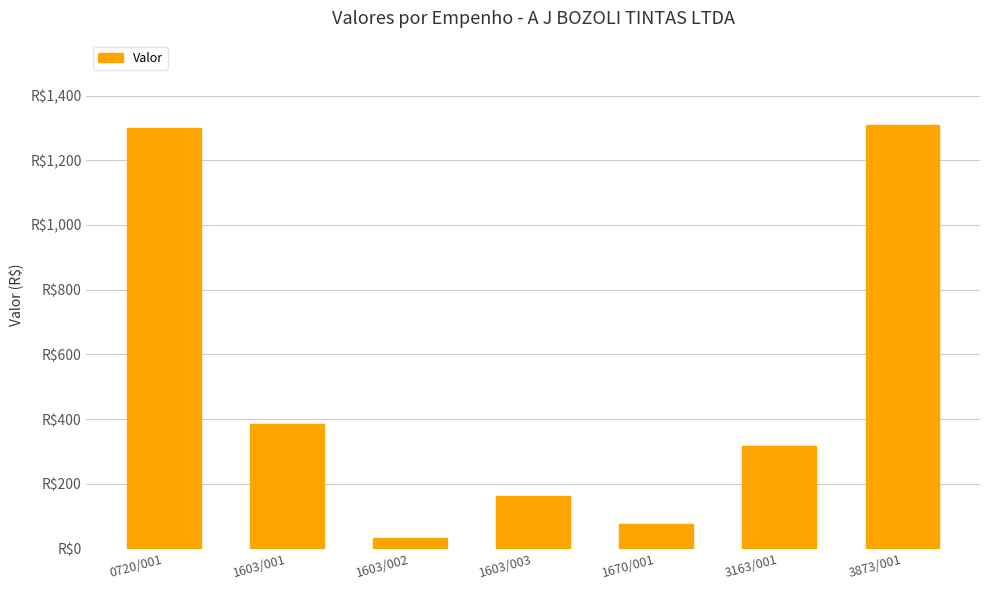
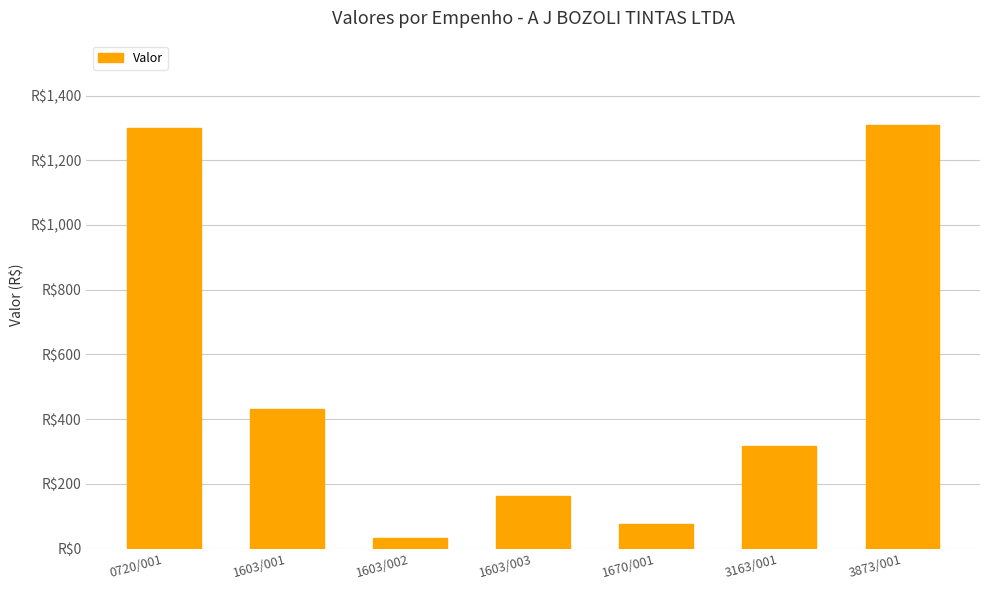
1603/001: R$380 -> R$430
